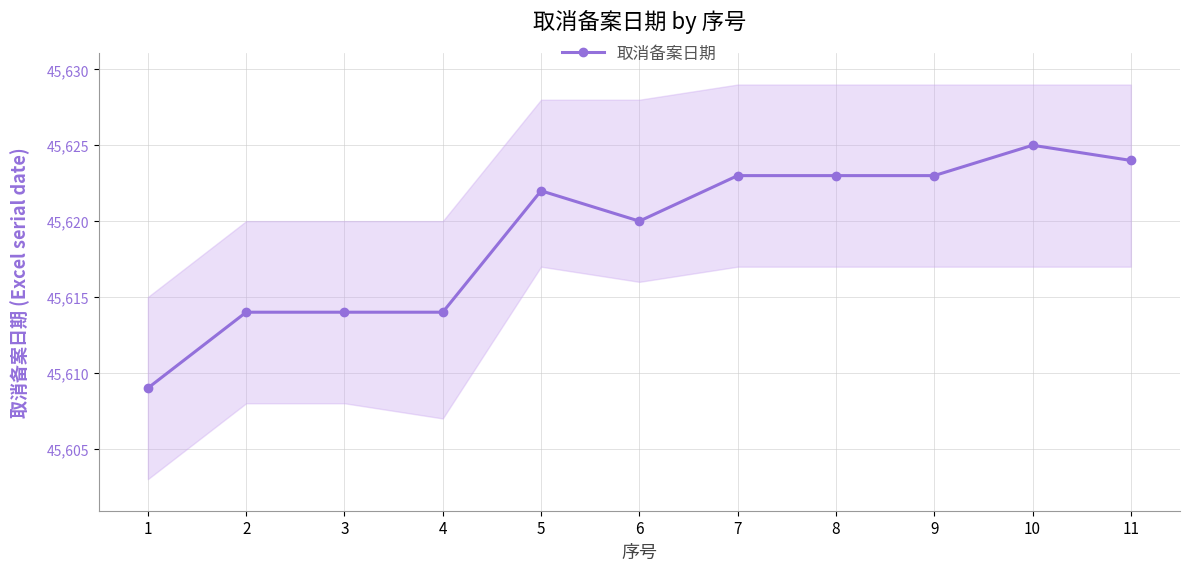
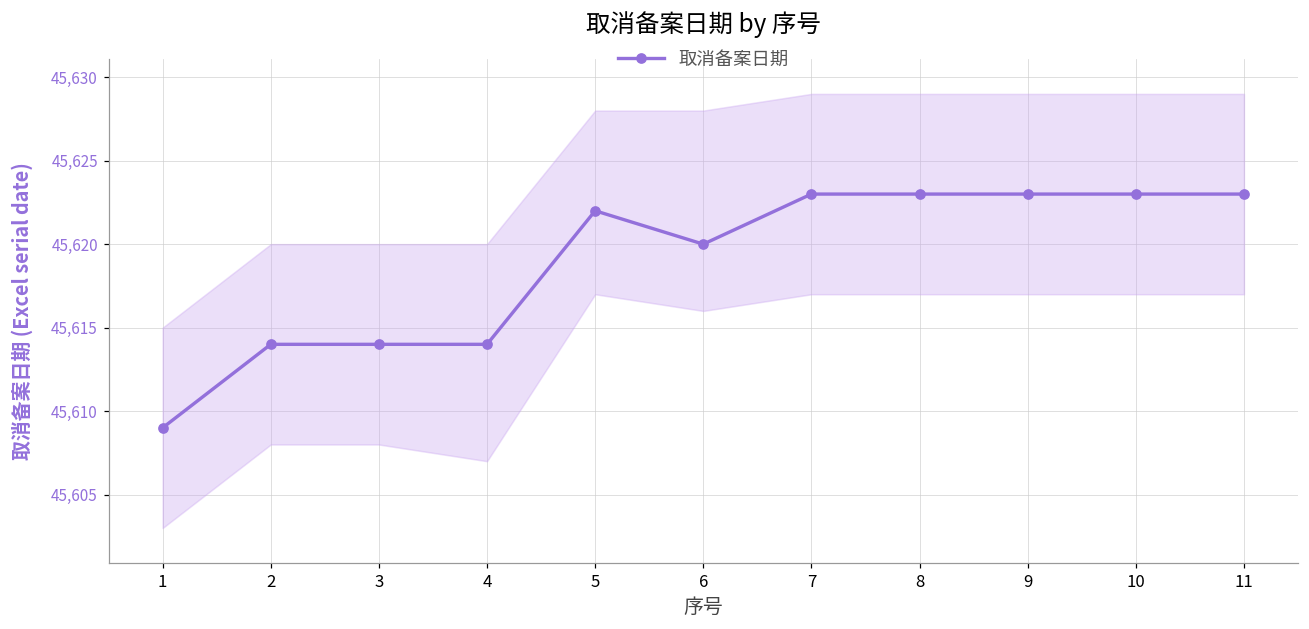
取消备案日期, 10: 45,625 -> 45,623
取消备案日期, 11: 45,624 -> 45,623
